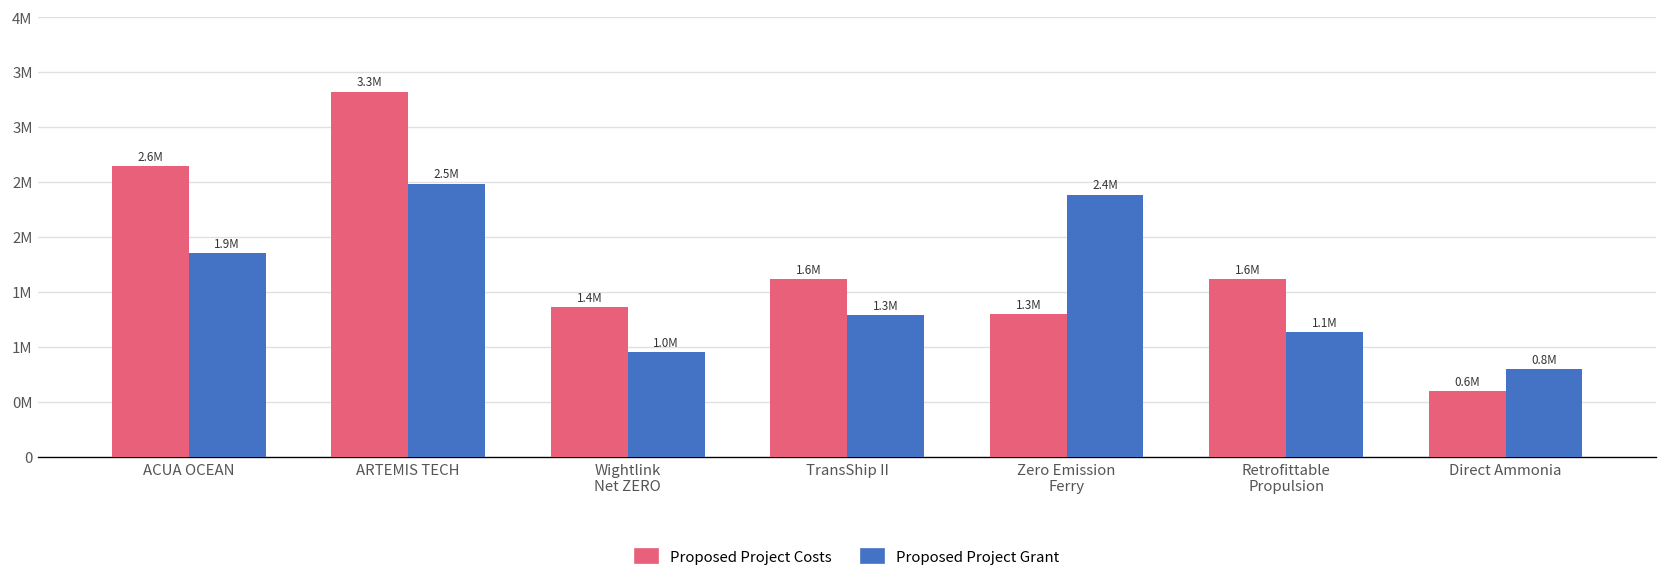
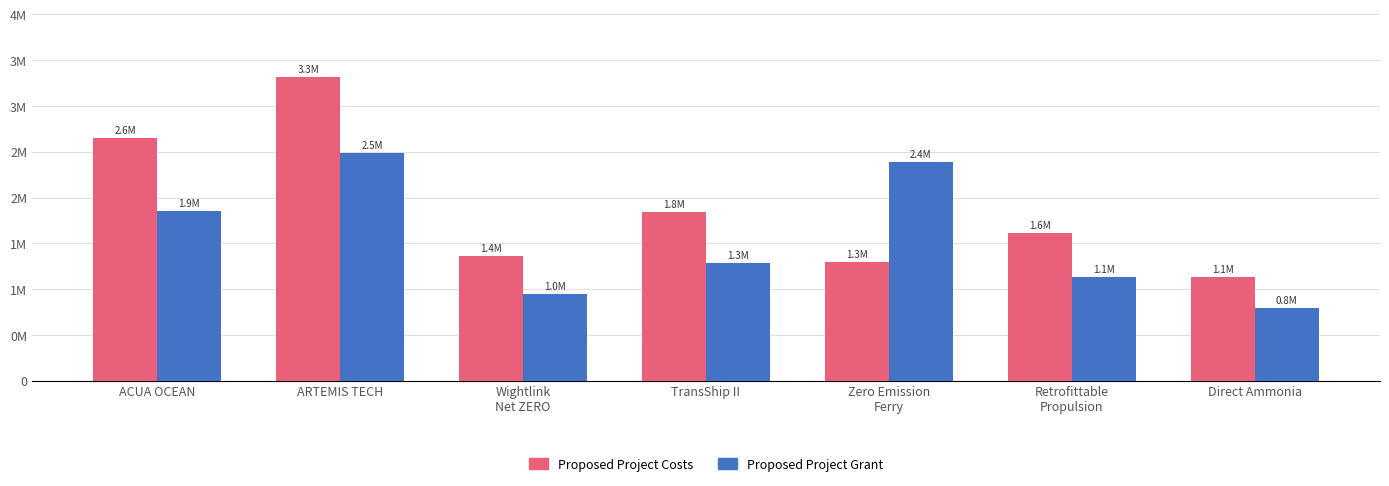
Proposed Project Costs, TransShip II: 1.6M -> 1.8M
Proposed Project Costs, Direct Ammonia: 0.6M -> 1.1M
